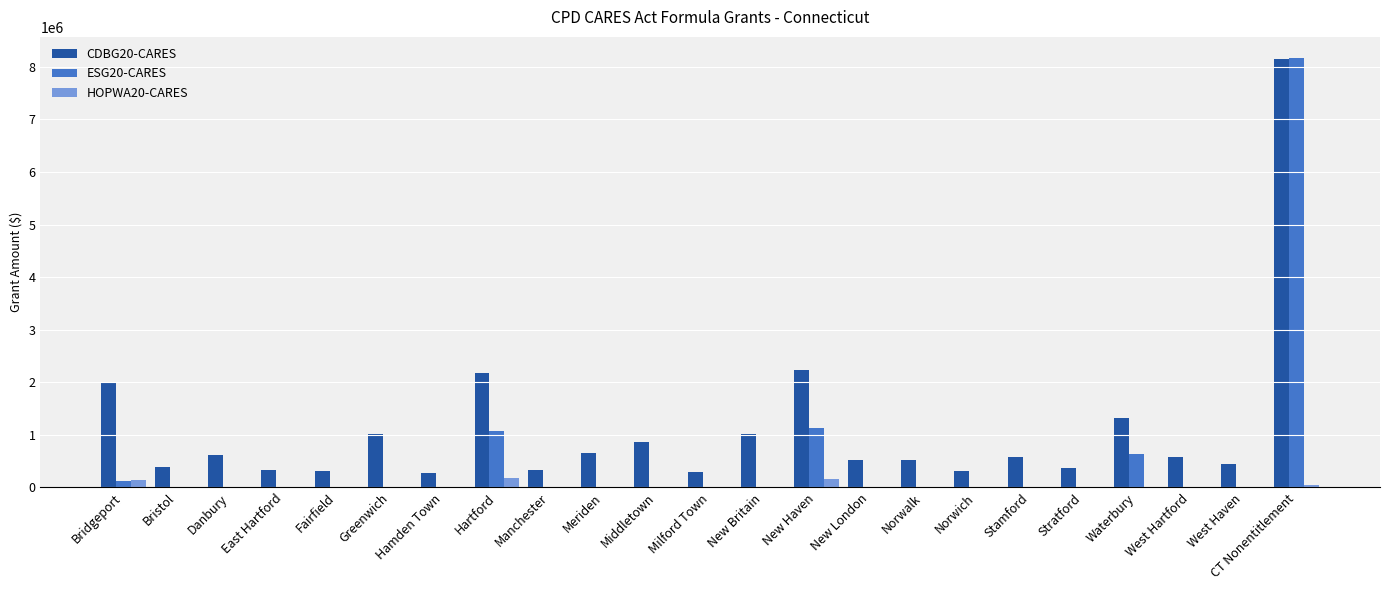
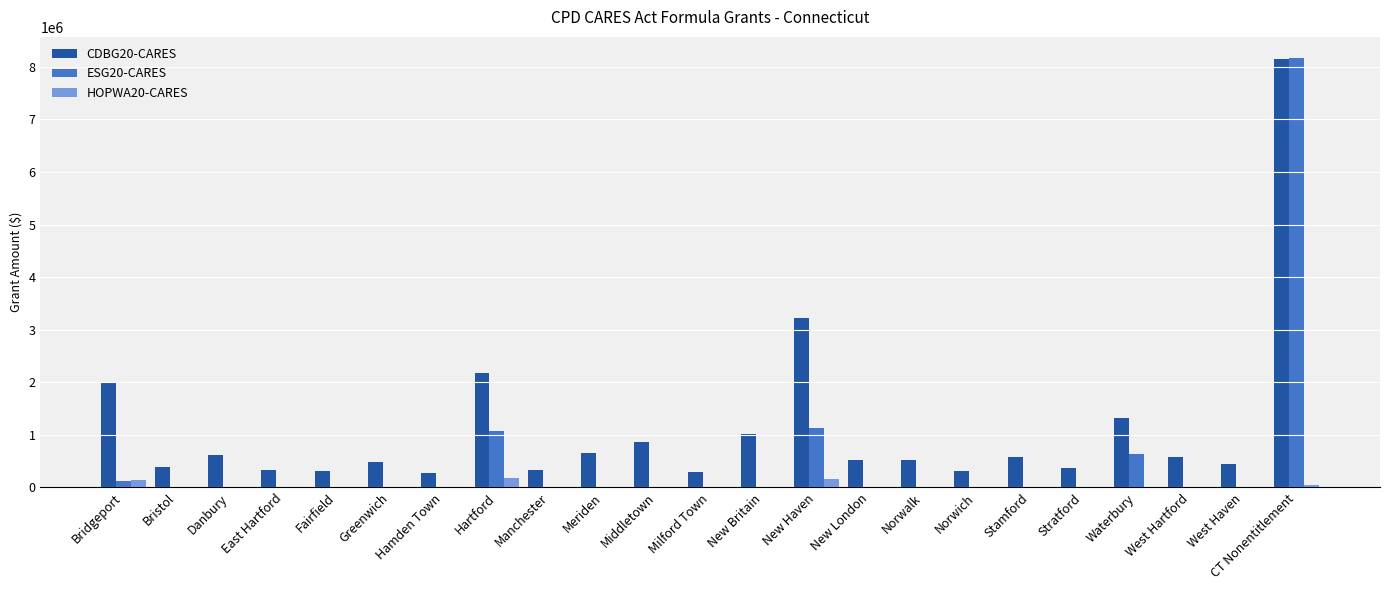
CDBG20-CARES, Greenwich: 1000000 -> 500000
CDBG20-CARES, New Haven: 2200000 -> 3200000
